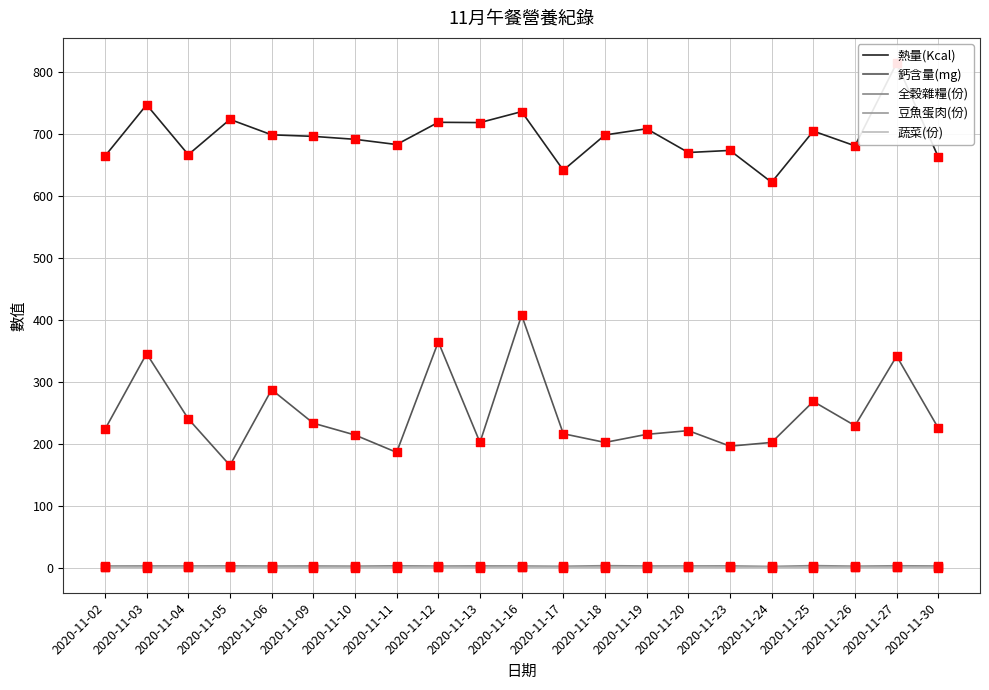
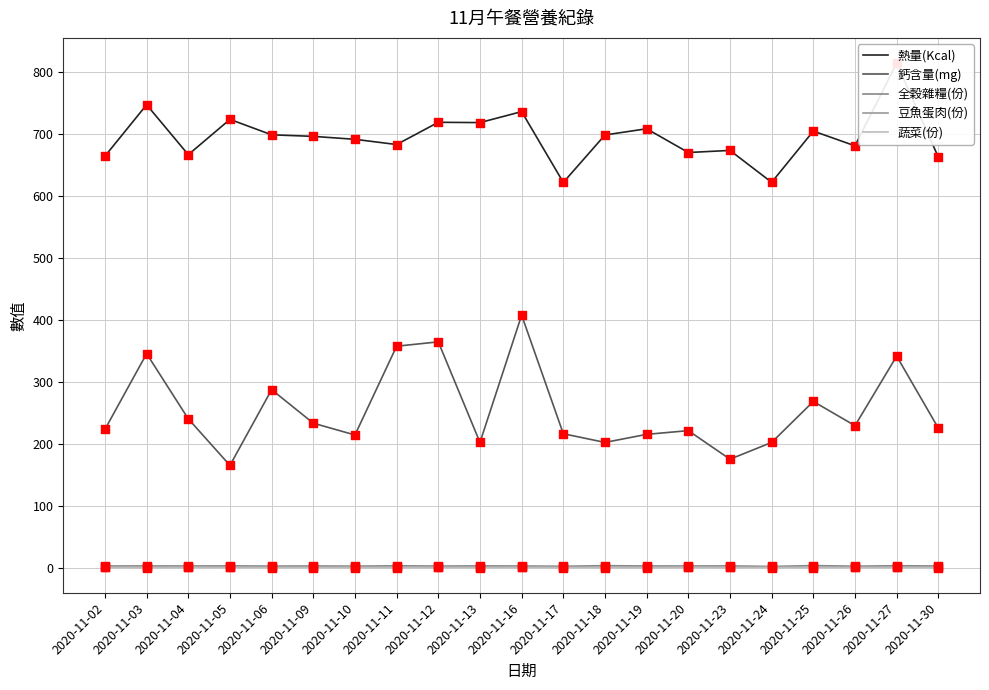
鈣含量(mg), 2020-11-11: 190 -> 360
熱量(Kcal), 2020-11-17: 640 -> 620
鈣含量(mg), 2020-11-23: 200 -> 180
